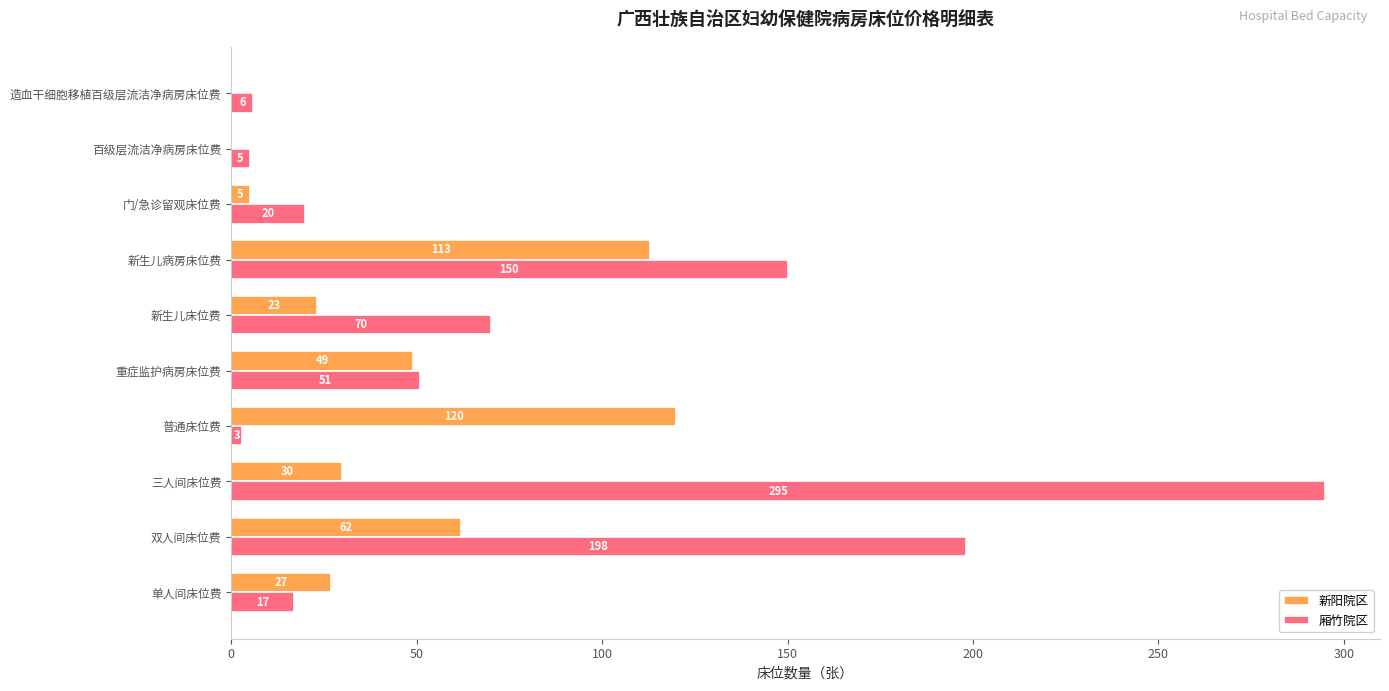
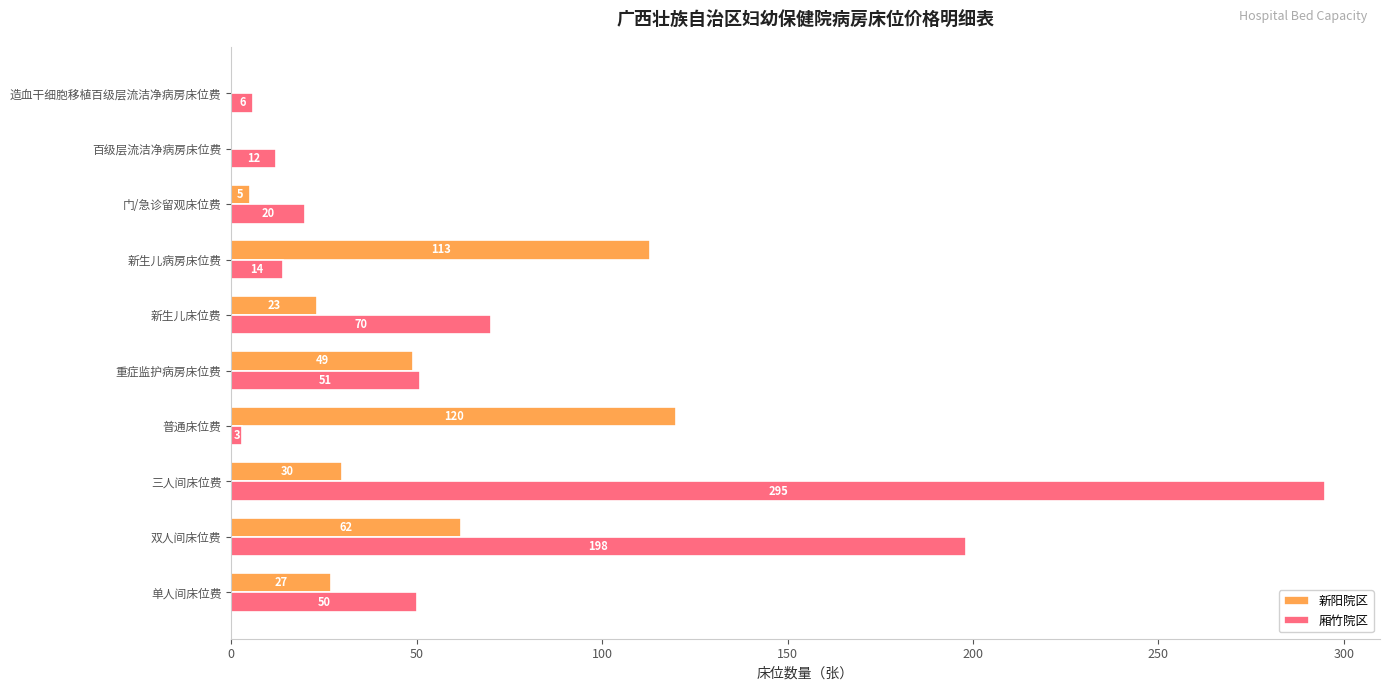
厢竹院区, 百级层流洁净病房床位费: 5 -> 12
厢竹院区, 新生儿病房床位费: 150 -> 14
厢竹院区, 单人间床位费: 17 -> 50
